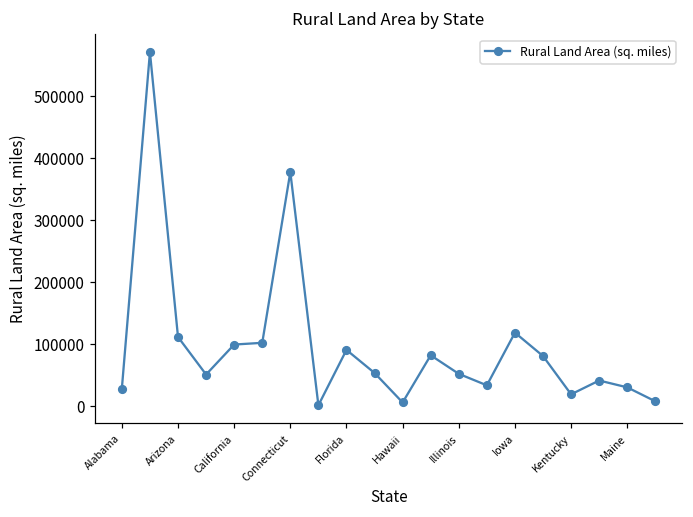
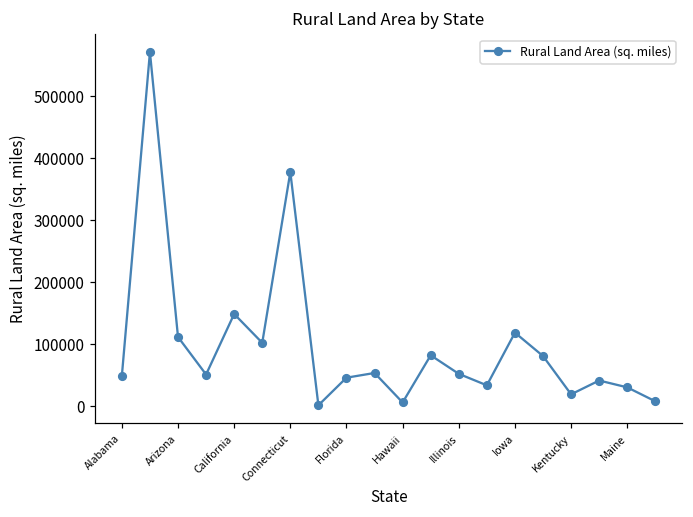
Alabama: 30000 -> 50000
California: 100000 -> 150000
Florida: 90000 -> 50000
